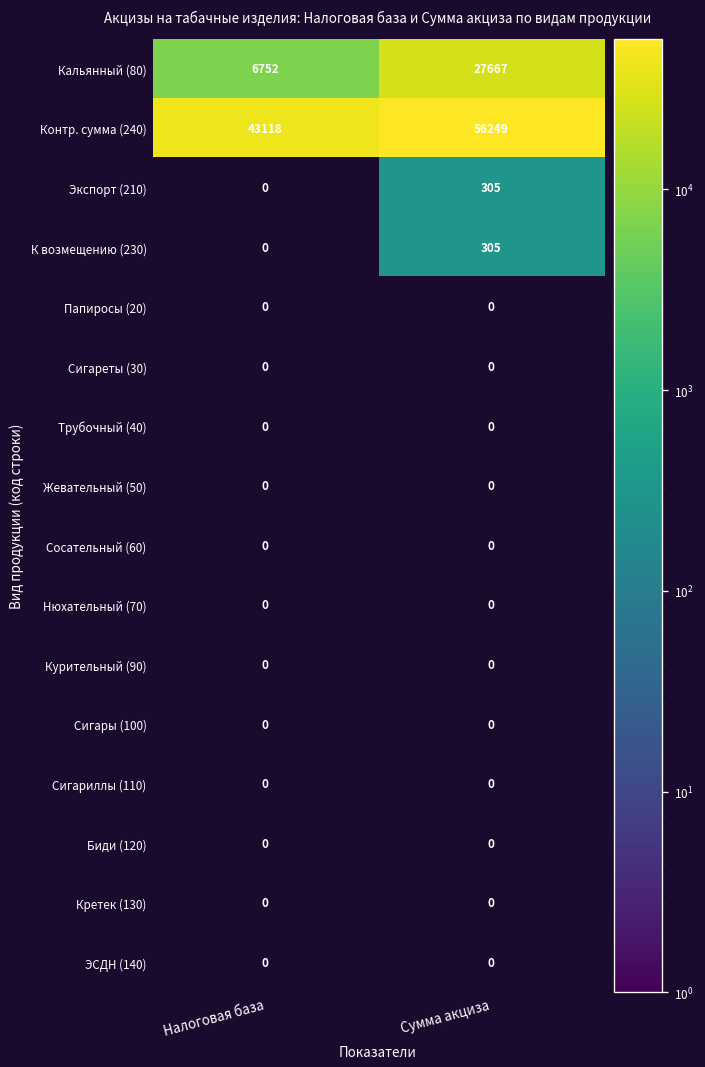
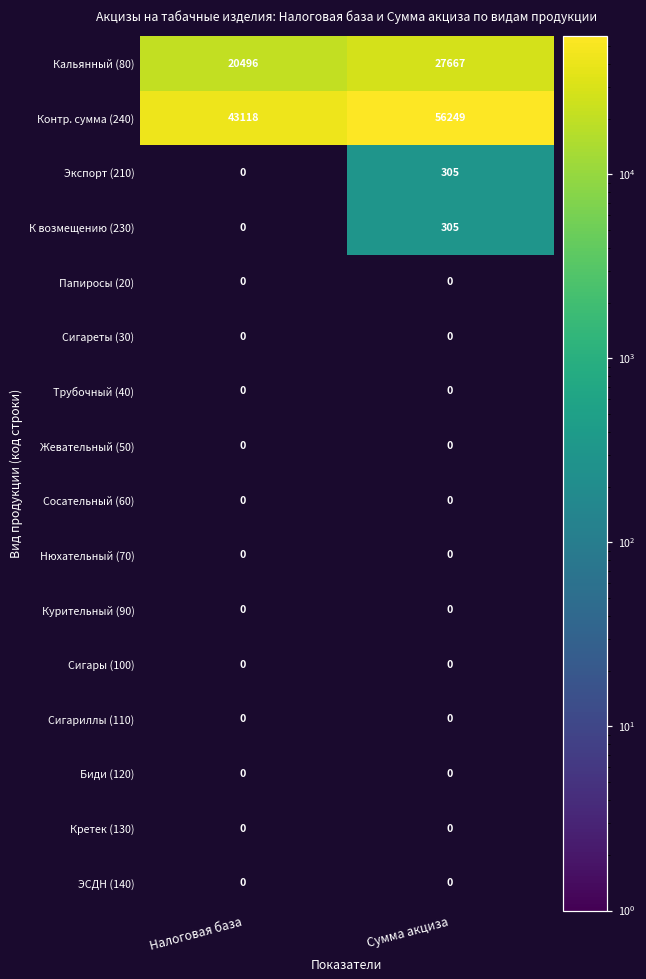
Кальянный (80), Налоговая база: 6752 -> 20496
